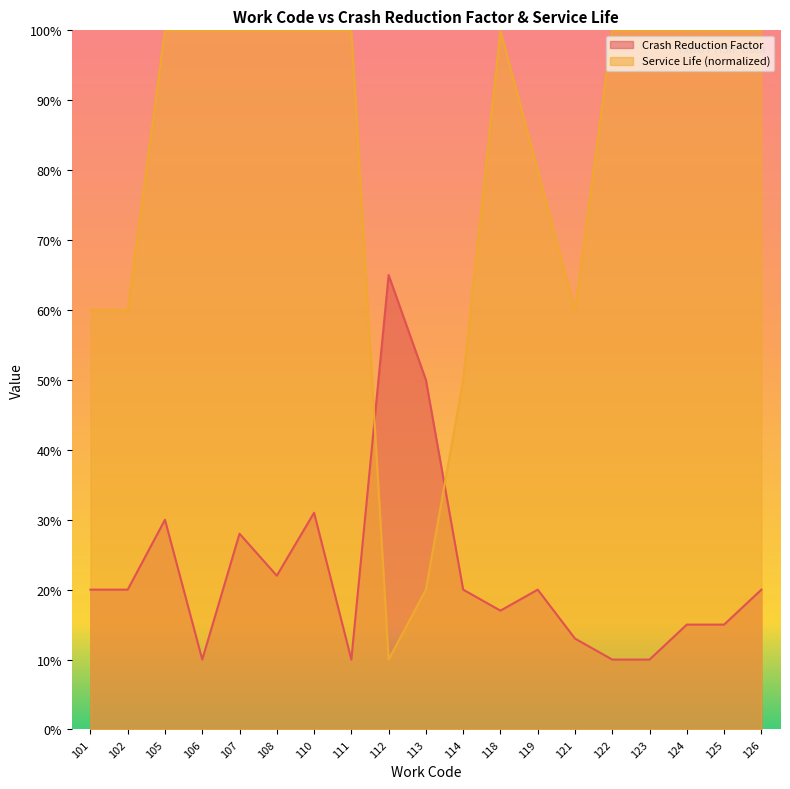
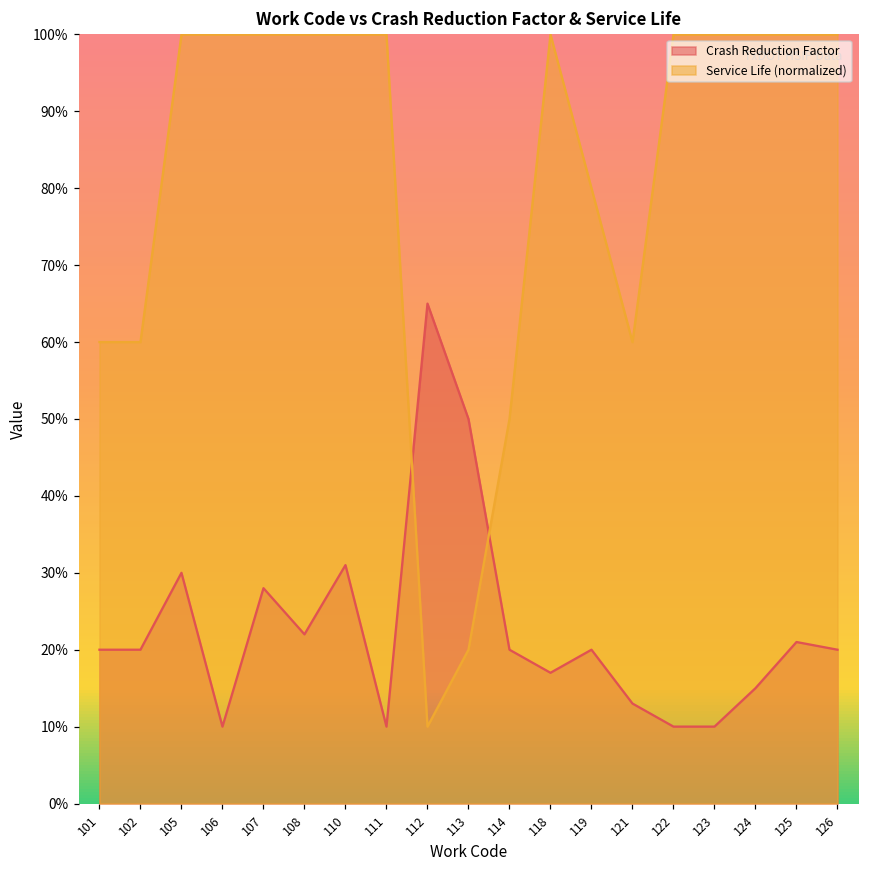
Crash Reduction Factor, 125: 15% -> 21%
